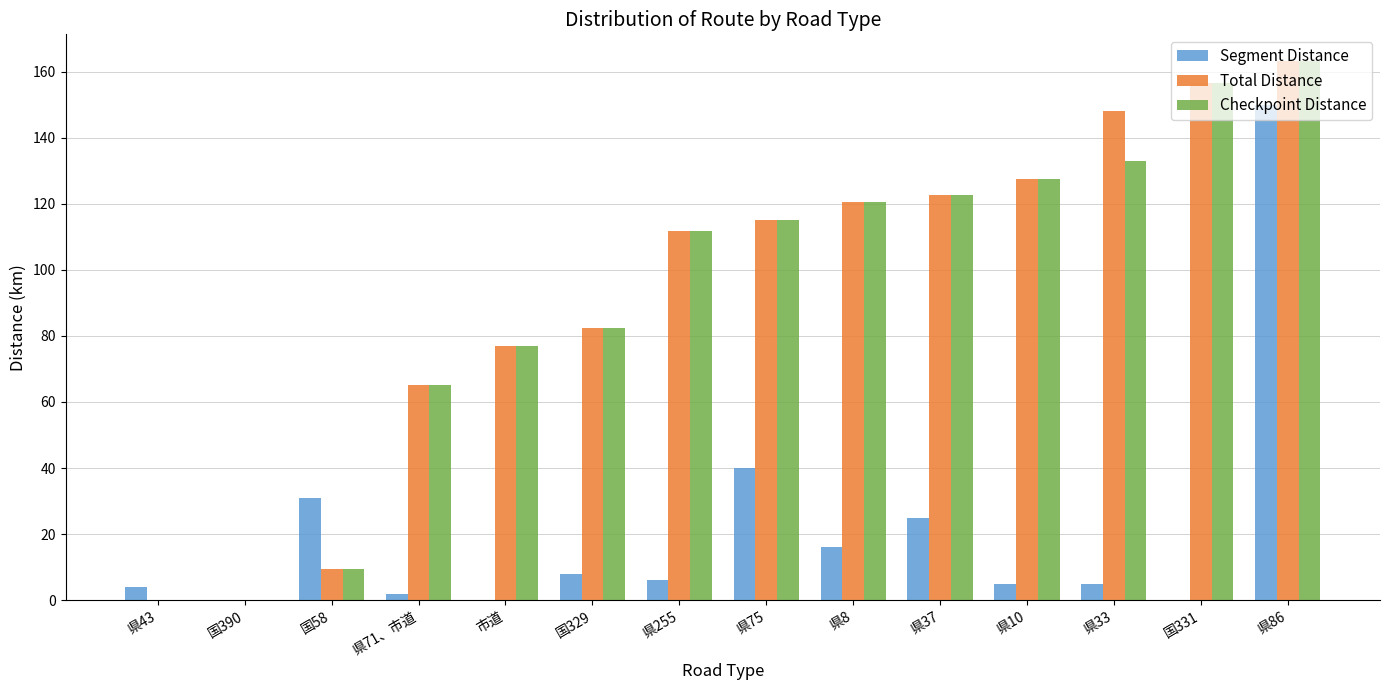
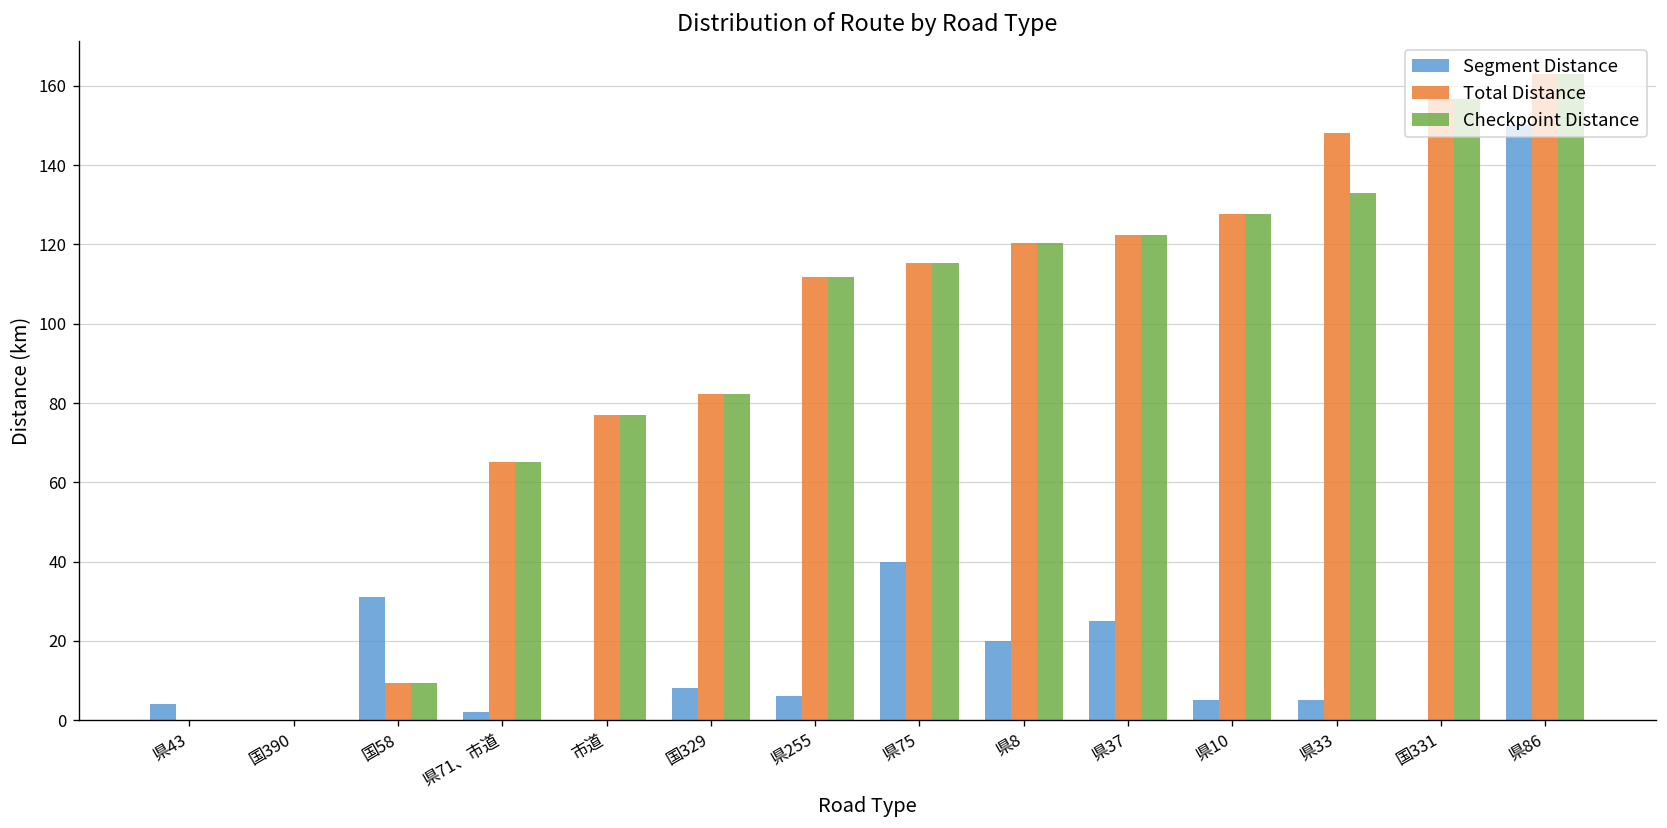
Segment Distance, 県8: 16 -> 20
